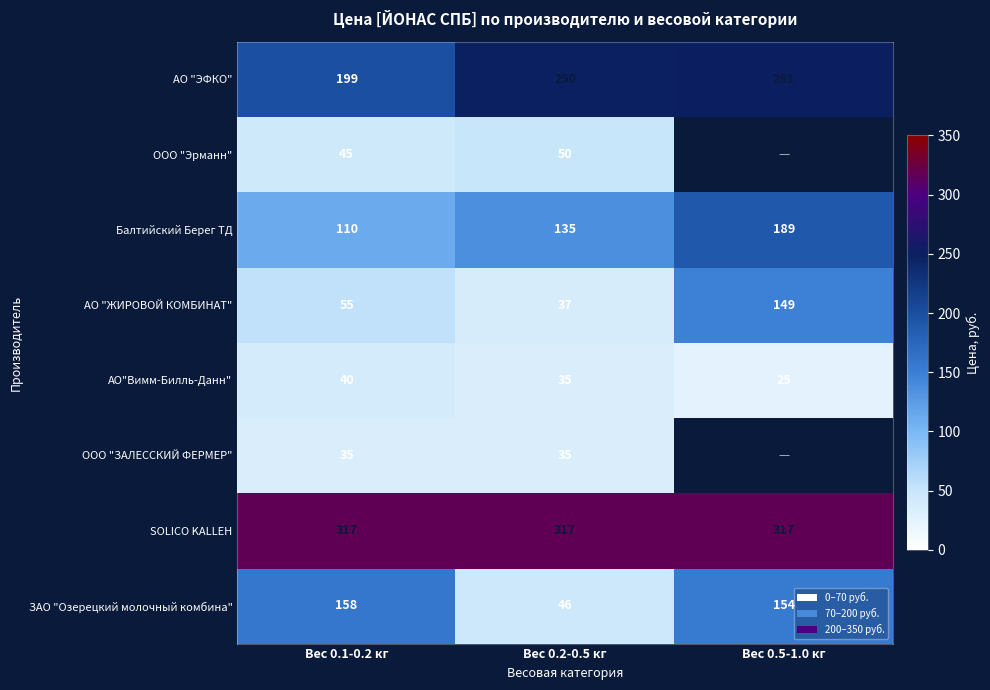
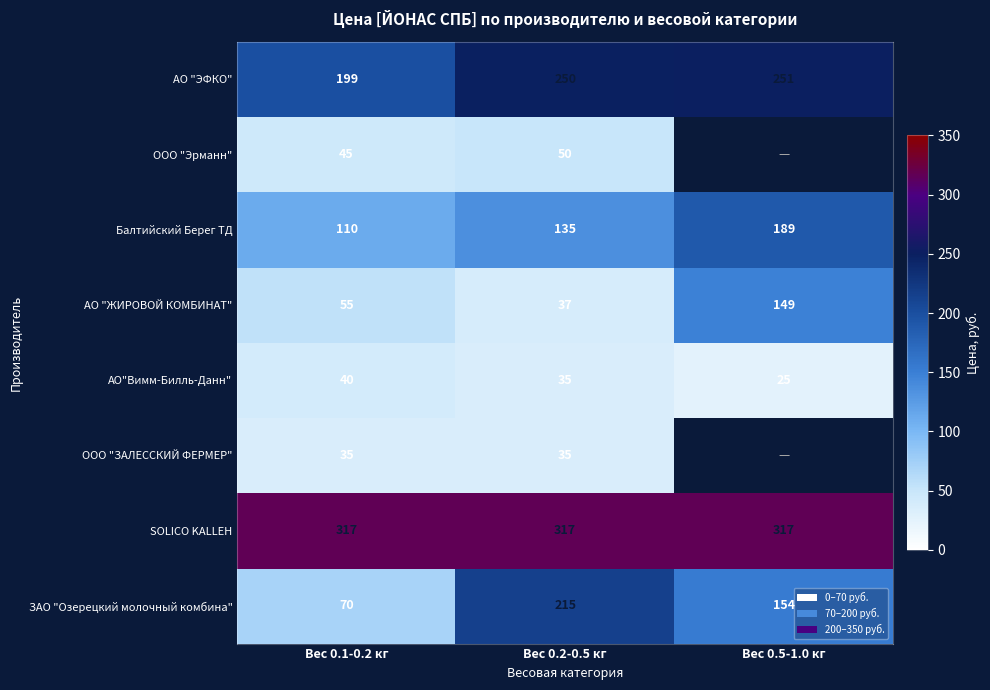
ЗАО "Озерецкий молочный комбина", Вес 0.1-0.2 кг: 158 -> 70
ЗАО "Озерецкий молочный комбина", Вес 0.2-0.5 кг: 46 -> 215
